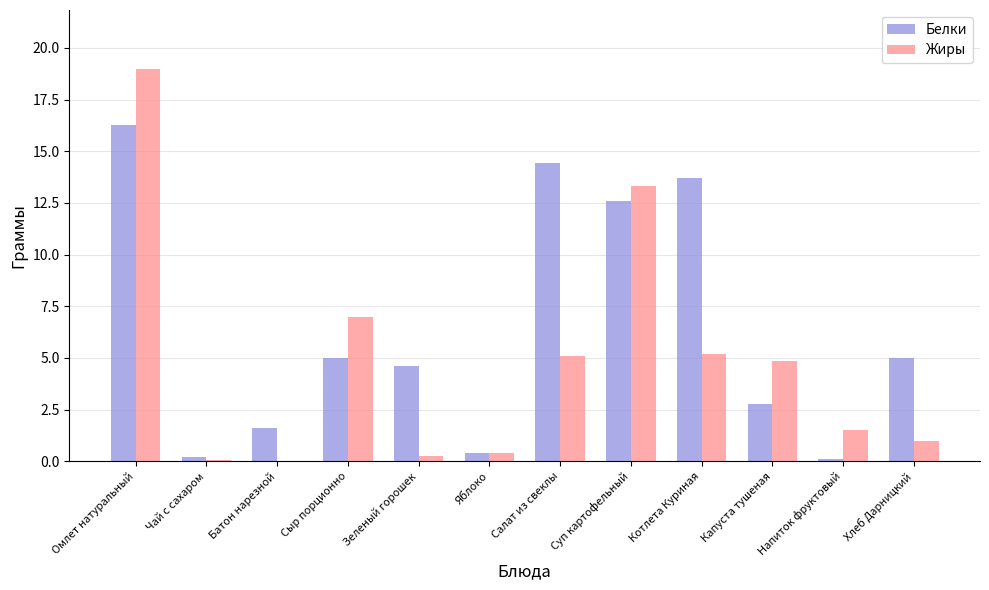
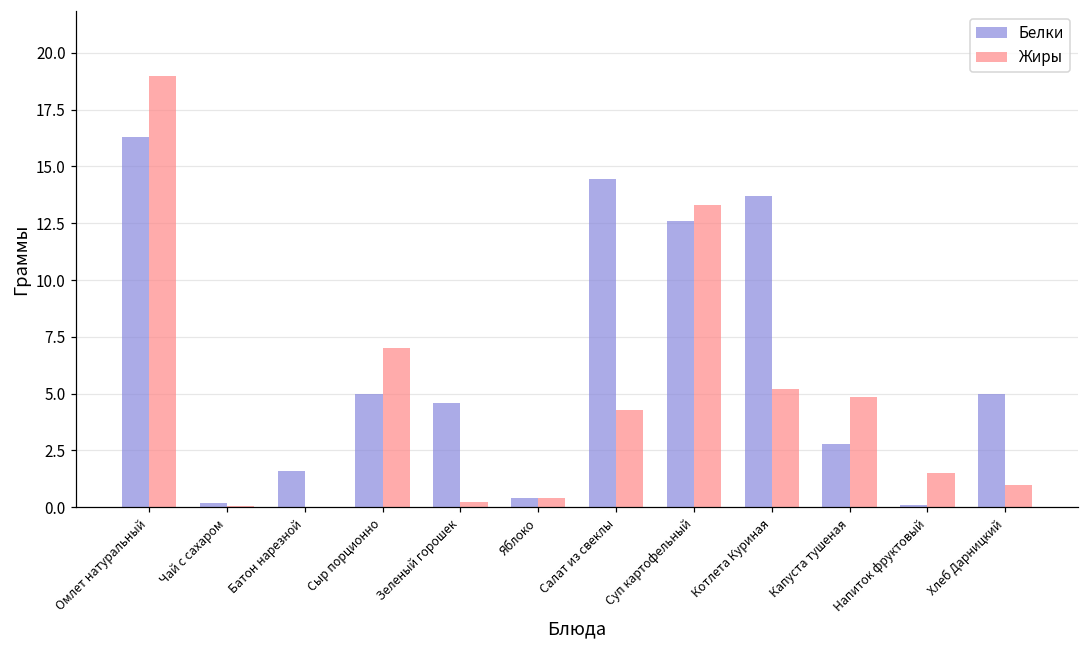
Жиры, Салат из свеклы: 5.1 -> 4.3
